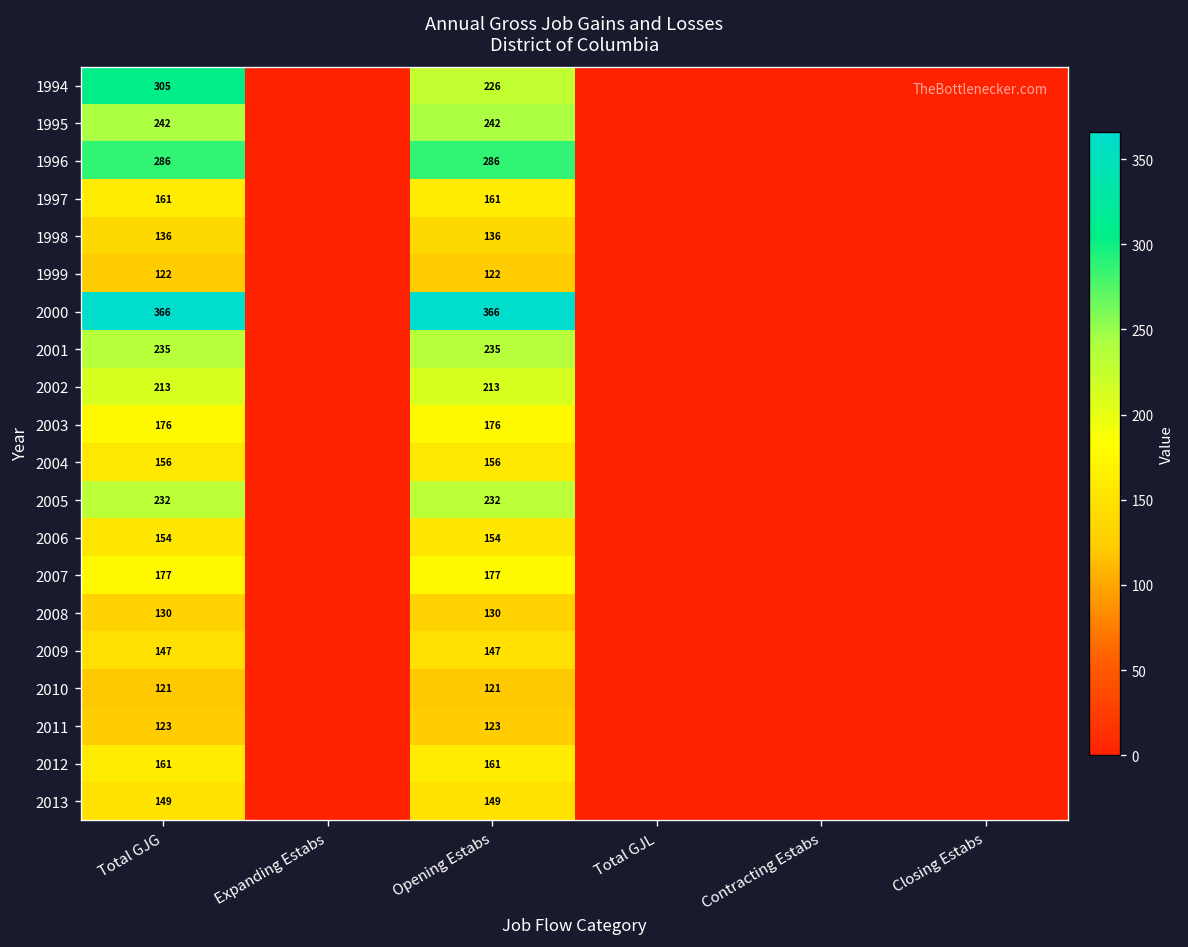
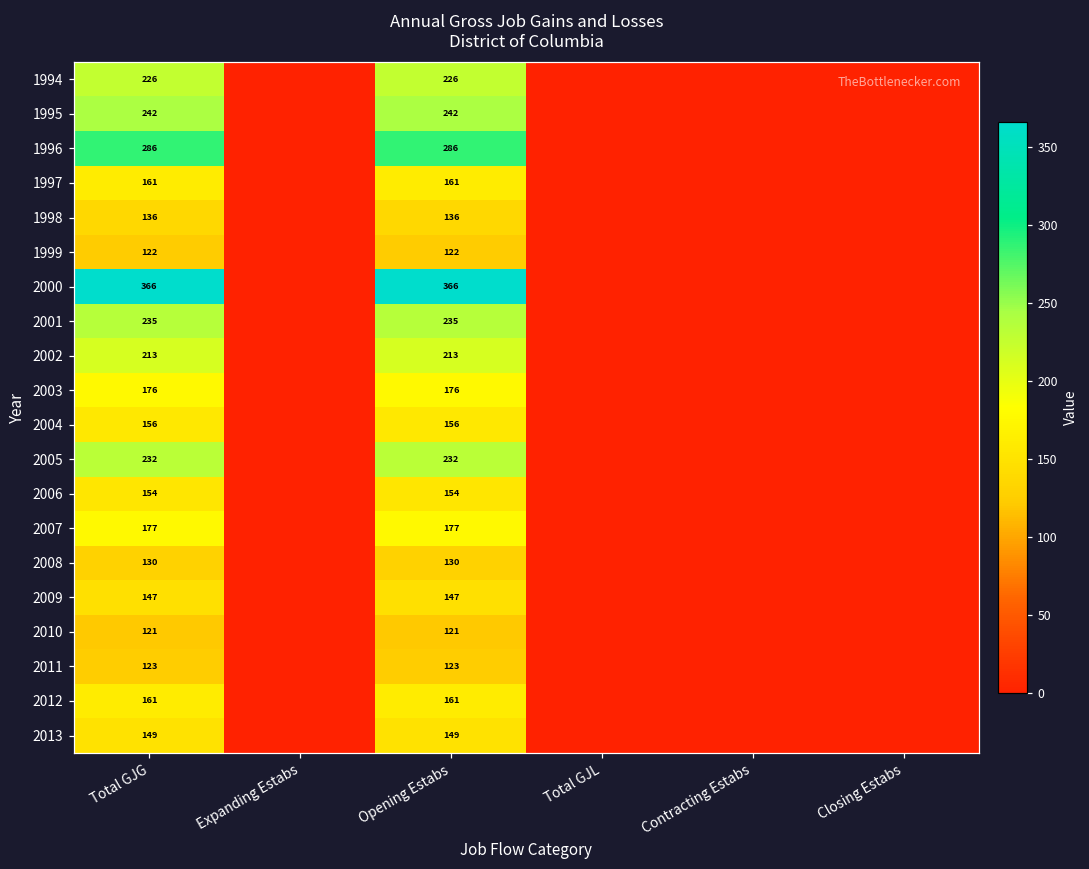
1994, Total GJG: 305 -> 226
